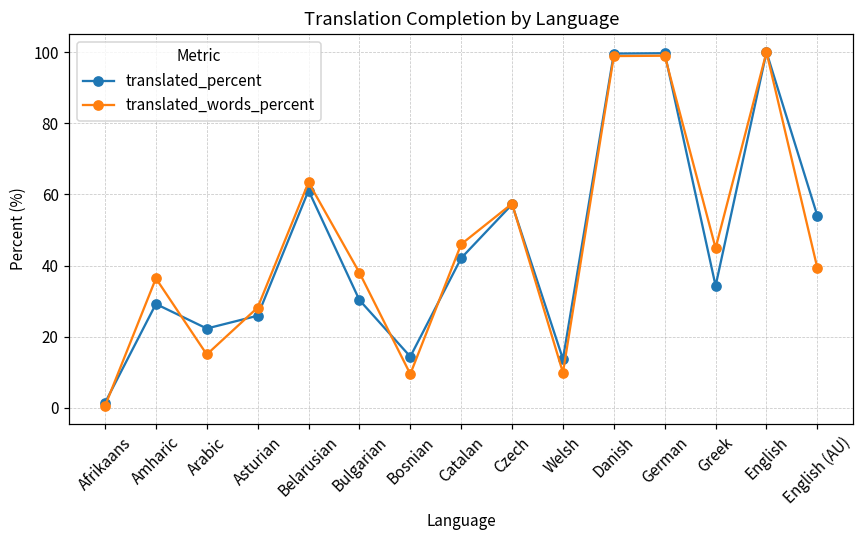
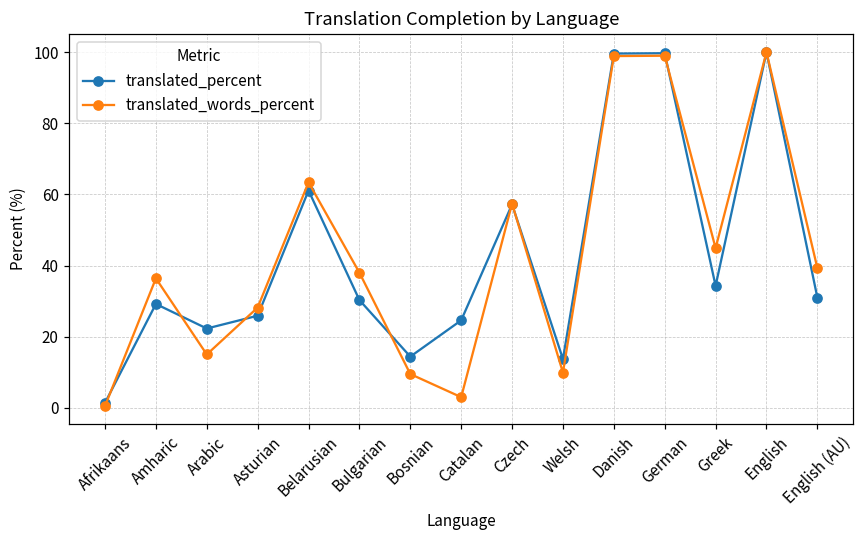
translated_percent, Catalan: 42 -> 25
translated_words_percent, Catalan: 46 -> 3
translated_percent, English (AU): 54 -> 31
